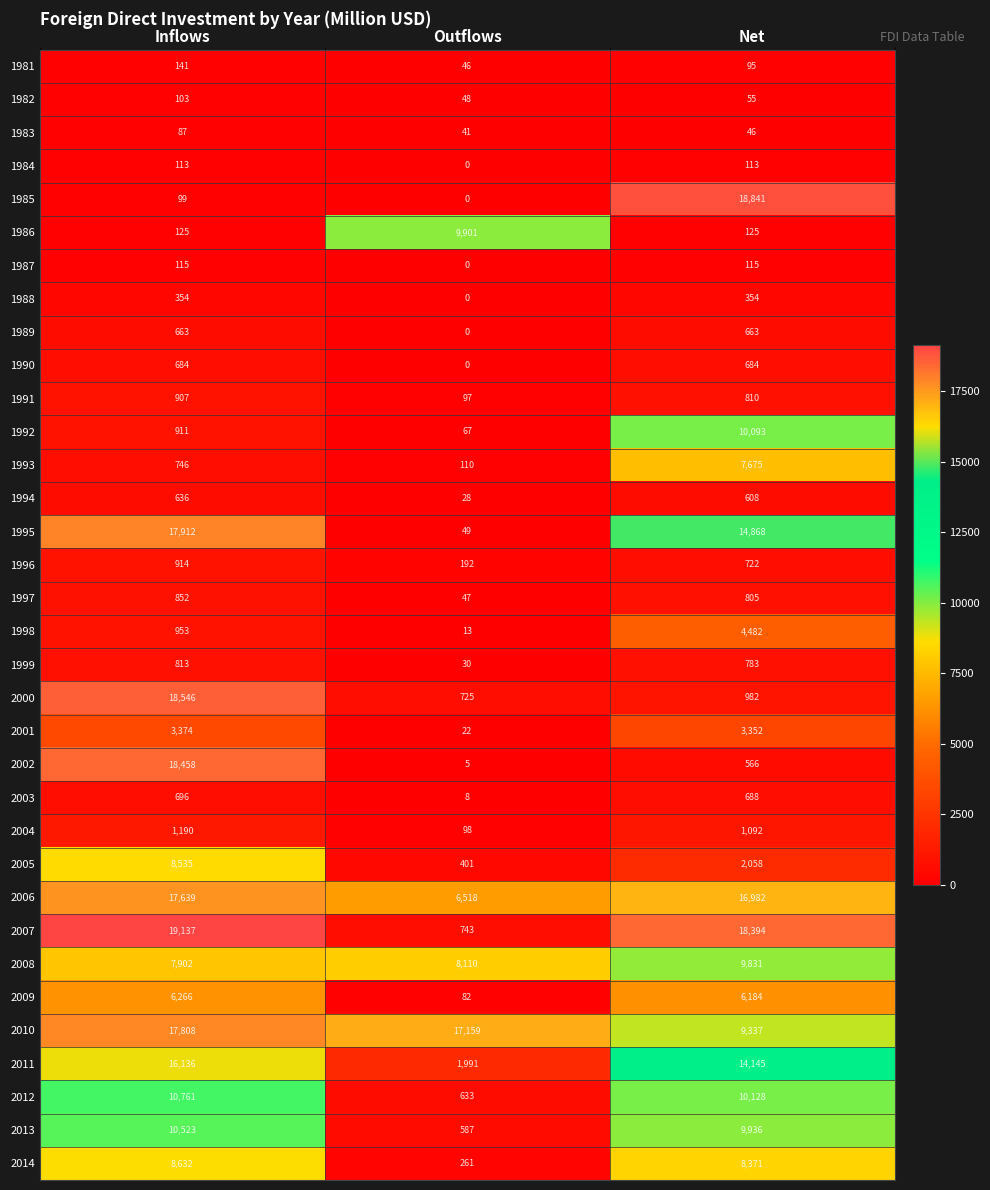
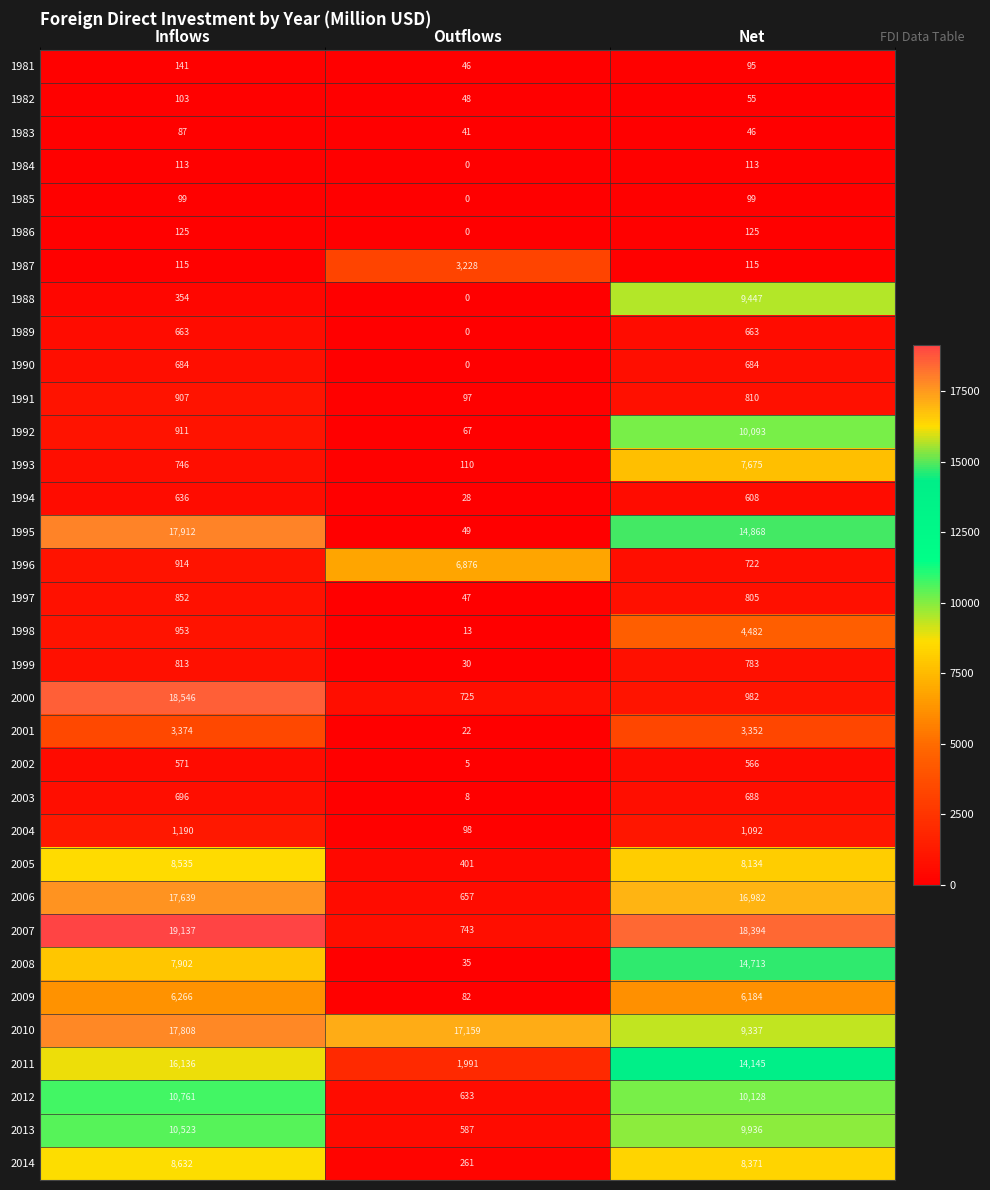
1985, Net: 18,841 -> 99
1986, Outflows: 9,901 -> 0
1987, Outflows: 0 -> 3,228
1988, Net: 354 -> 9,447
1996, Outflows: 192 -> 6,876
2002, Inflows: 18,458 -> 571
2005, Net: 2,058 -> 8,134
2006, Outflows: 6,518 -> 657
2008, Outflows: 8,110 -> 35
2008, Net: 9,831 -> 14,713
